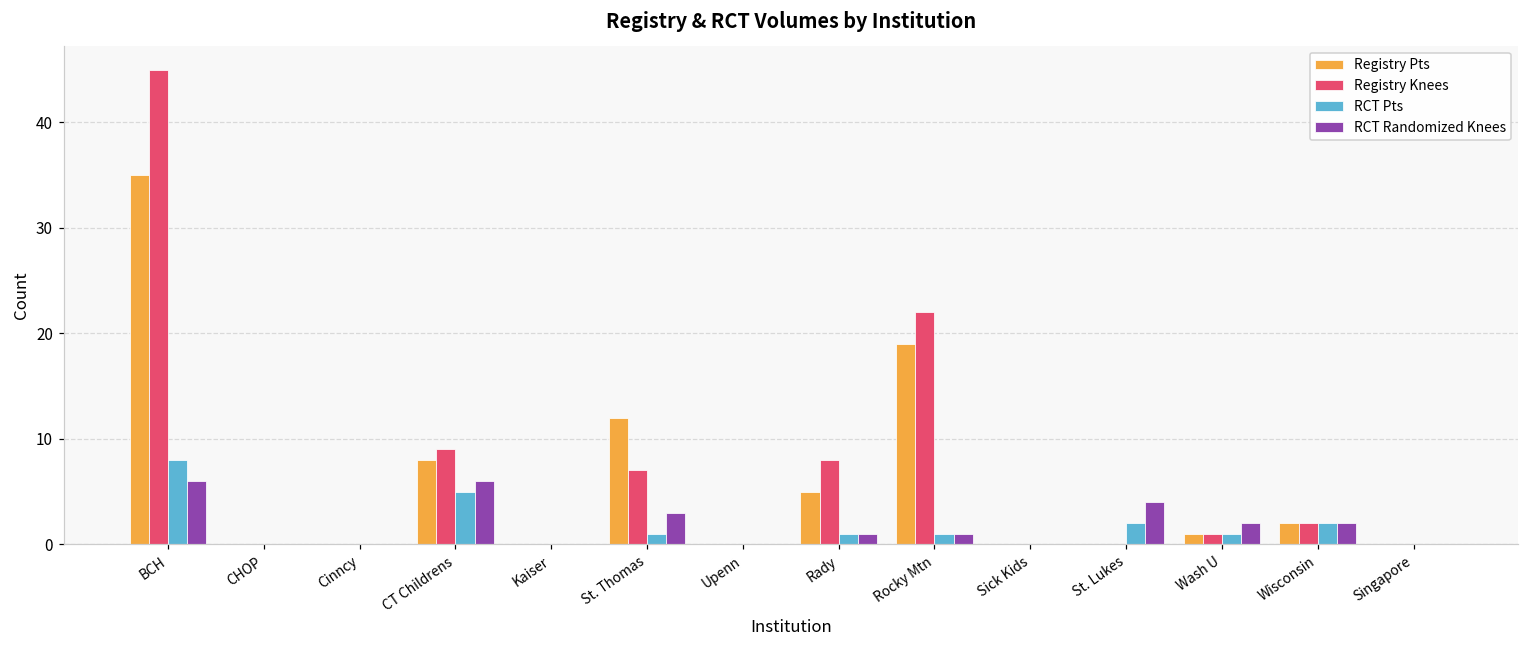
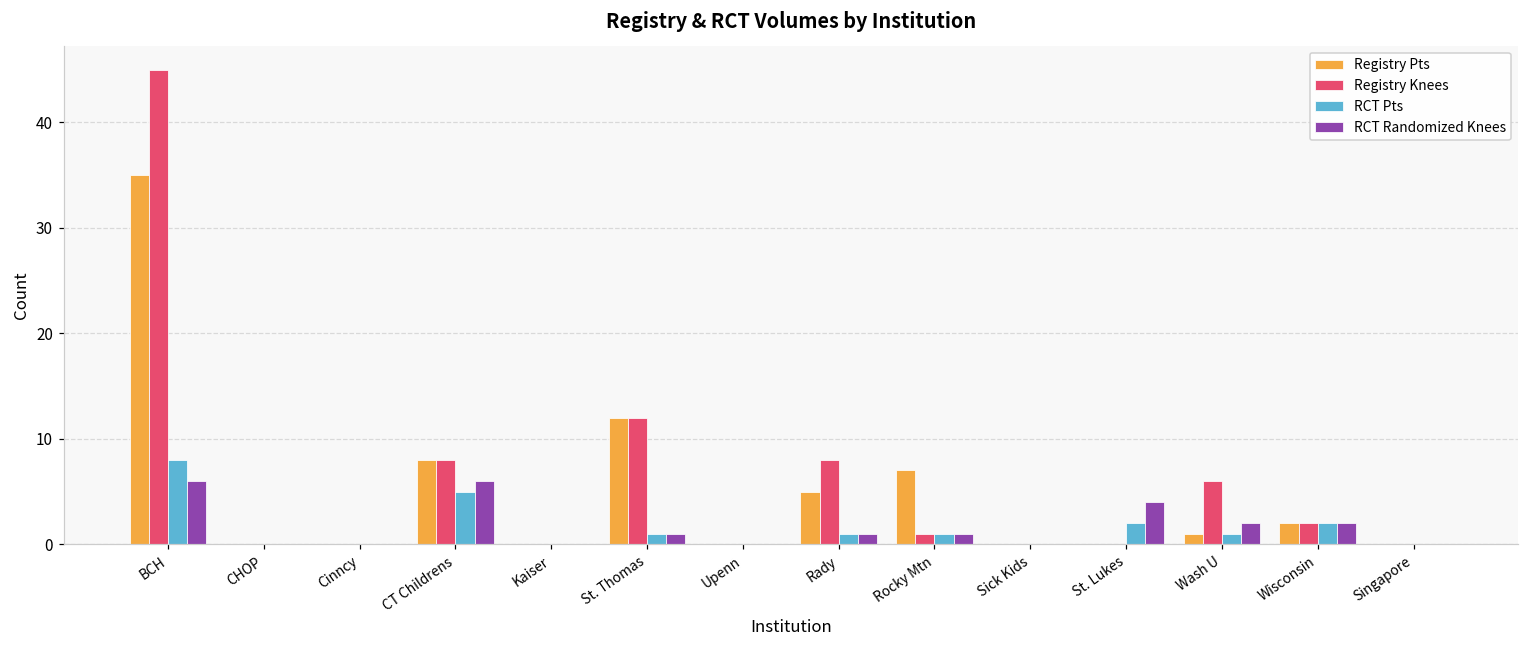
Registry Knees, CT Childrens: 9 -> 8
Registry Knees, St. Thomas: 7 -> 12
RCT Randomized Knees, St. Thomas: 3 -> 1
Registry Pts, Rocky Mtn: 19 -> 7
Registry Knees, Rocky Mtn: 22 -> 1
Registry Knees, Wash U: 1 -> 6
